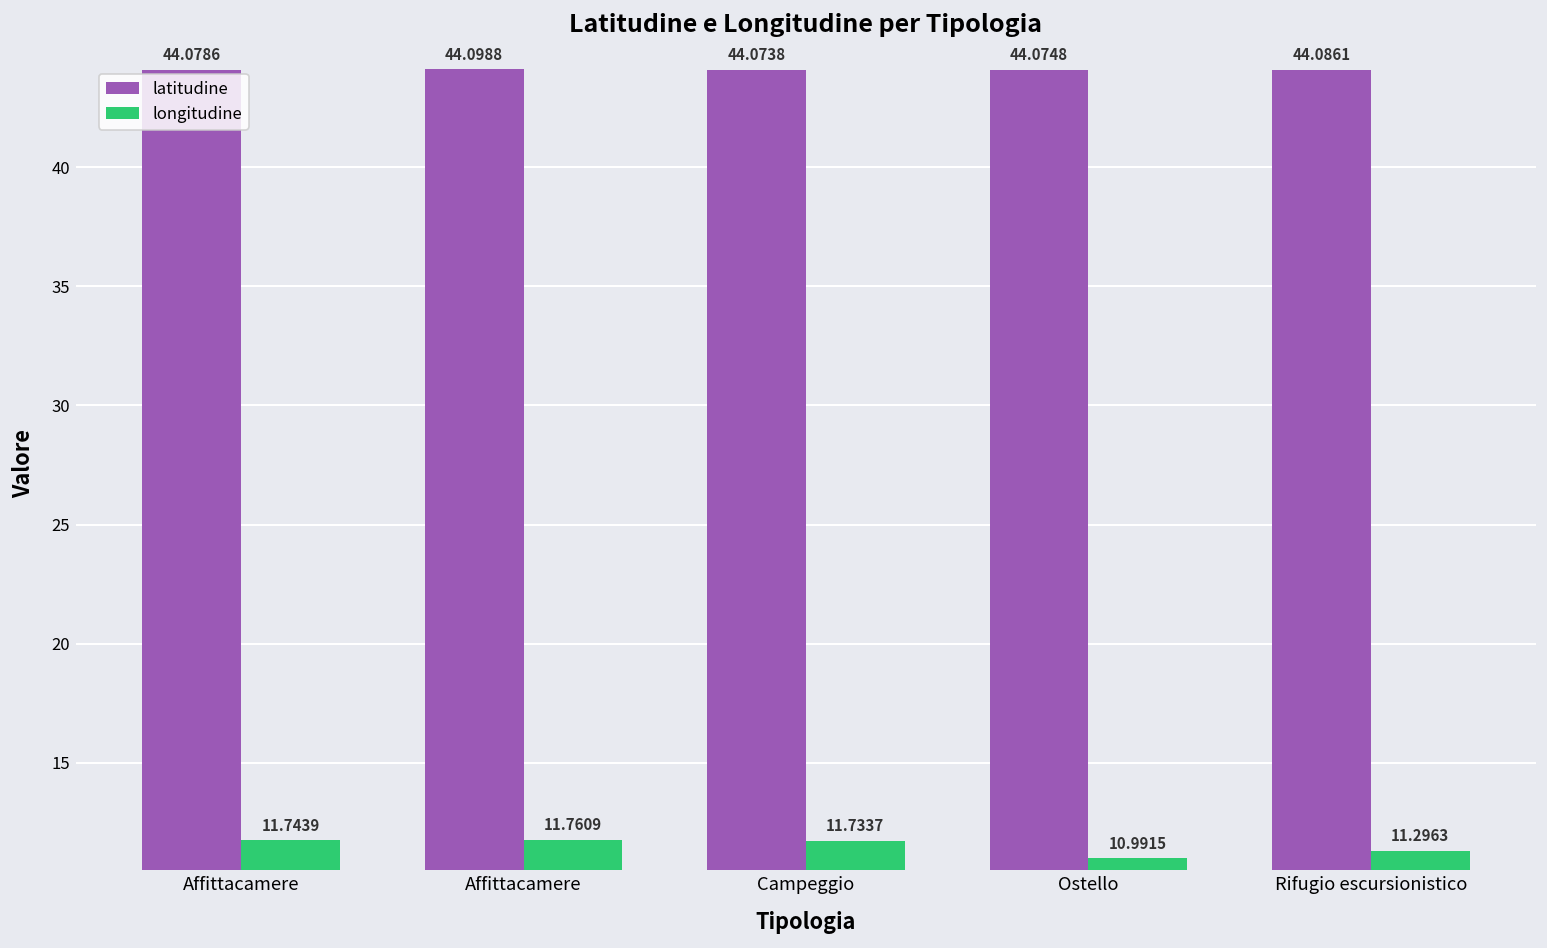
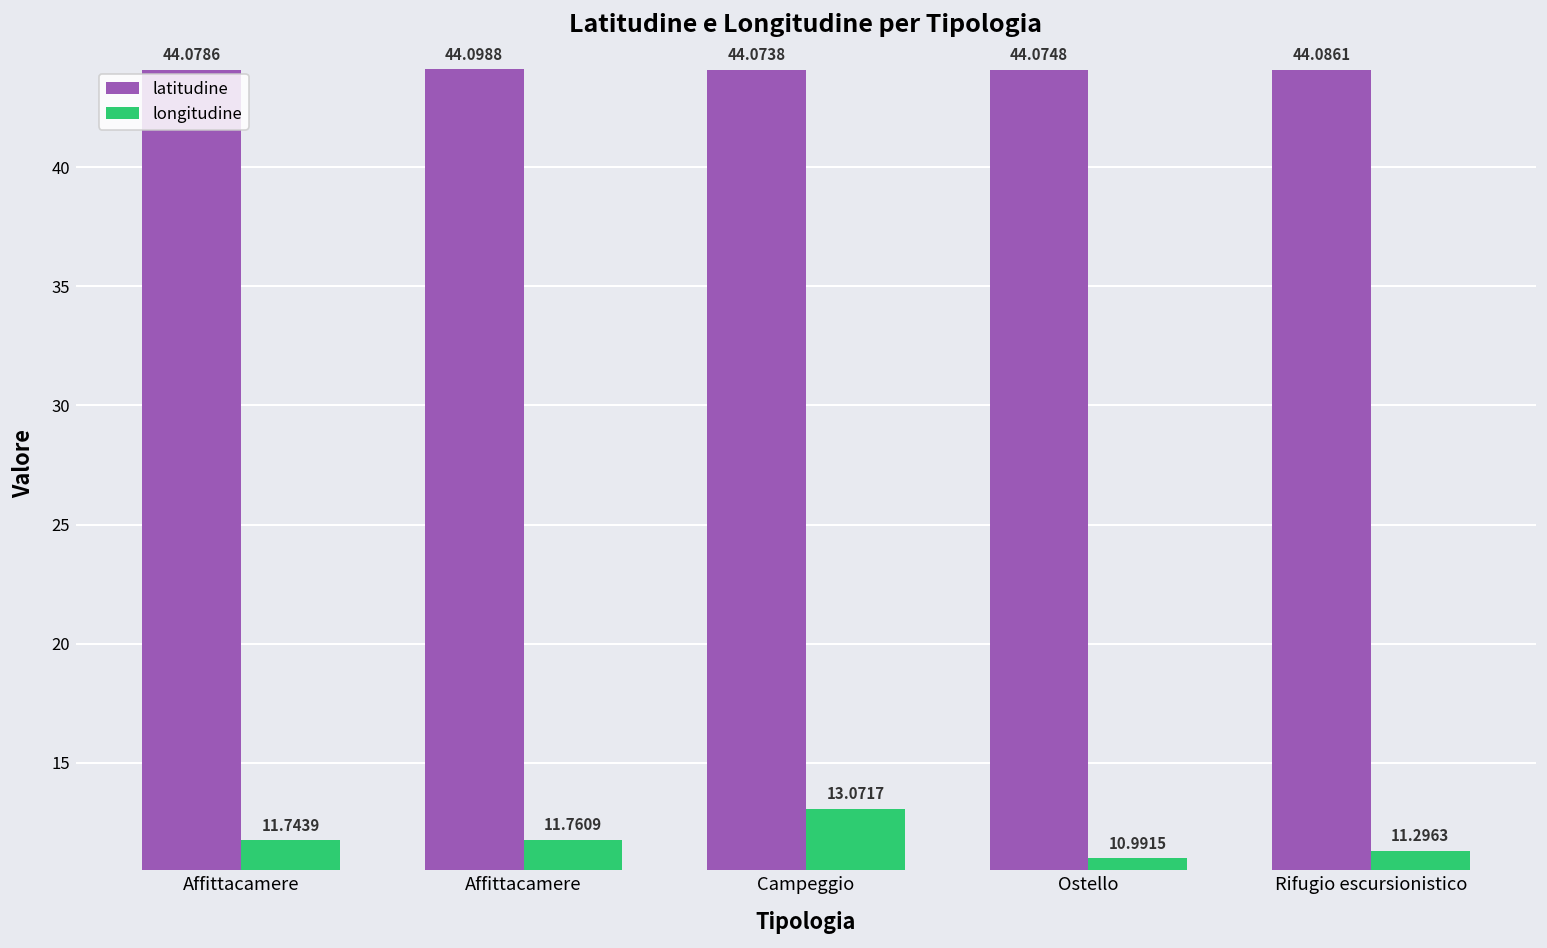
longitudine, Campeggio: 11.7337 -> 13.0717
